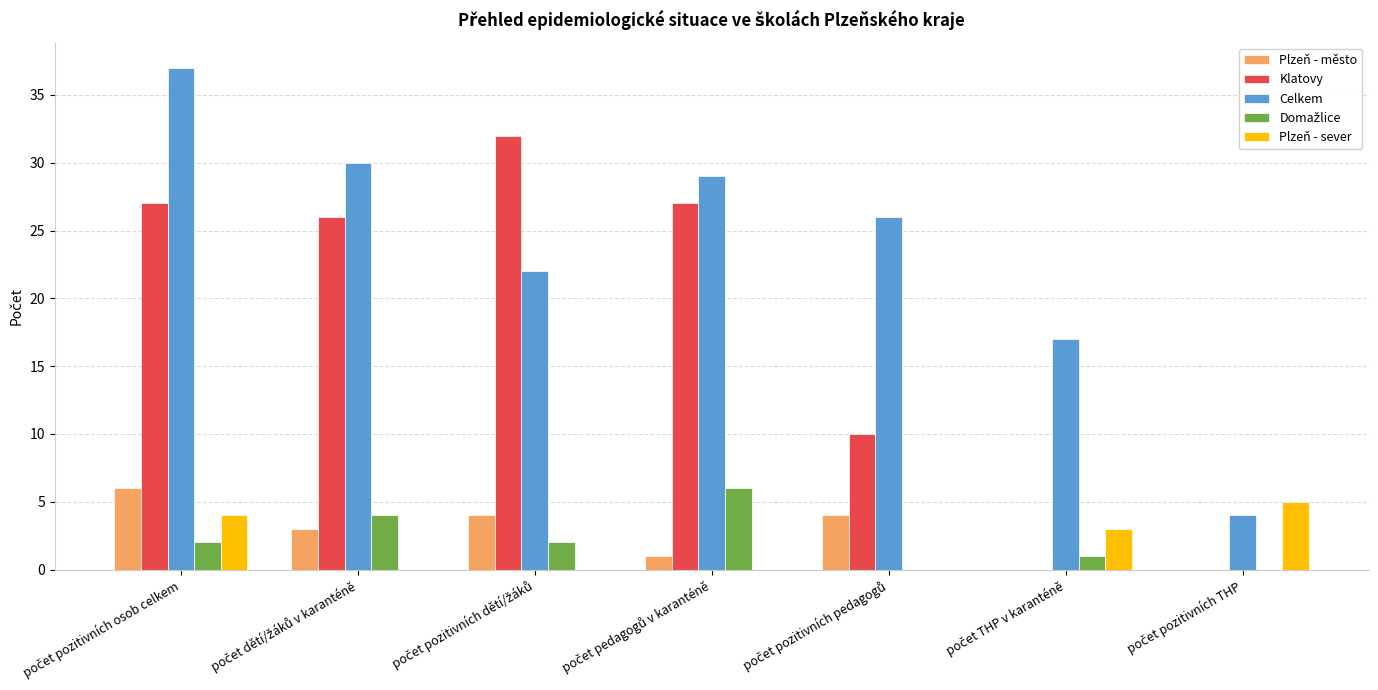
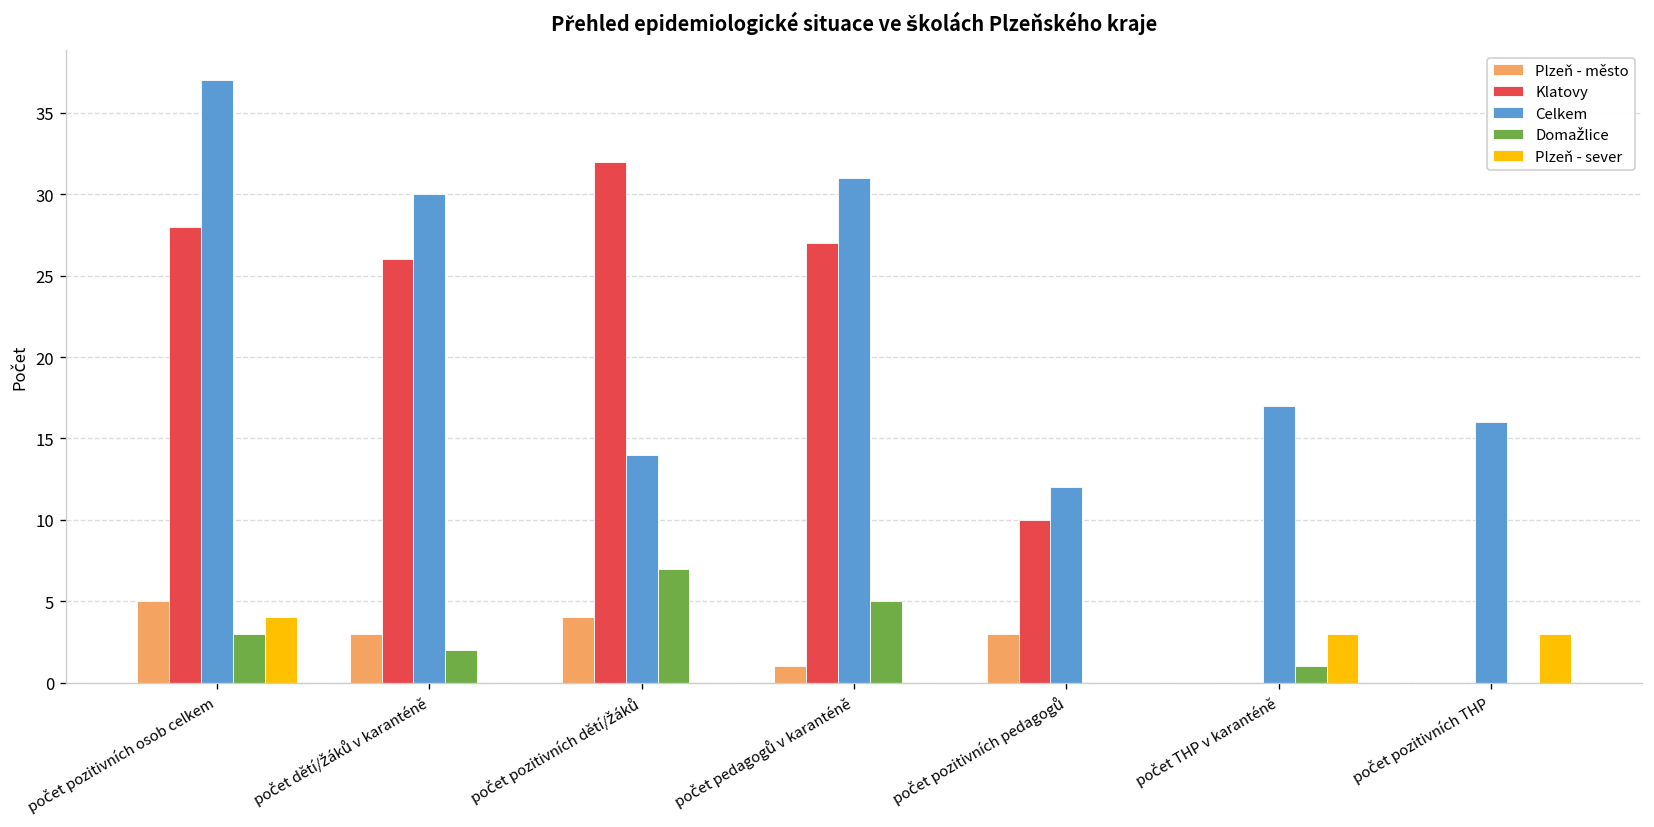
Plzeň - město, počet pozitivních osob celkem: 6 -> 5
Klatovy, počet pozitivních osob celkem: 27 -> 28
Domažlice, počet pozitivních osob celkem: 2 -> 3
Domažlice, počet dětí/žáků v karanténě: 4 -> 2
Celkem, počet pozitivních dětí/žáků: 22 -> 14
Domažlice, počet pozitivních dětí/žáků: 2 -> 7
Celkem, počet pedagogů v karanténě: 29 -> 31
Domažlice, počet pedagogů v karanténě: 6 -> 5
Plzeň - město, počet pozitivních pedagogů: 4 -> 3
Celkem, počet pozitivních pedagogů: 26 -> 12
Celkem, počet pozitivních THP: 4 -> 16
Plzeň - sever, počet pozitivních THP: 5 -> 3
